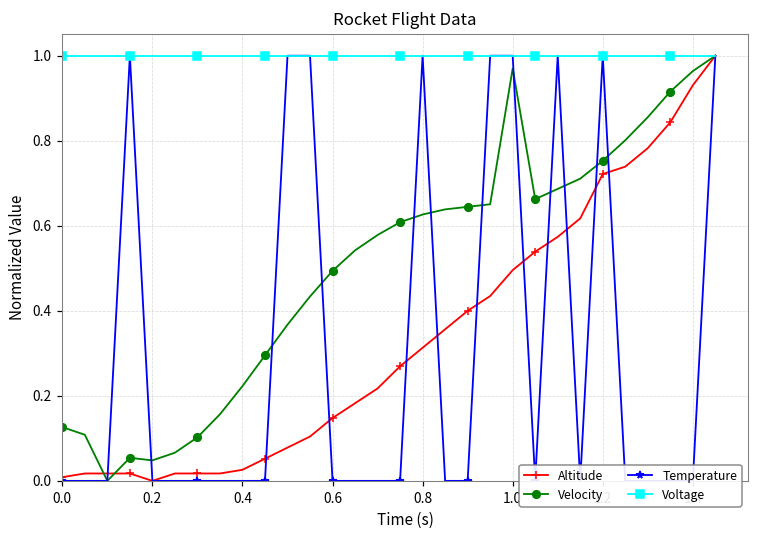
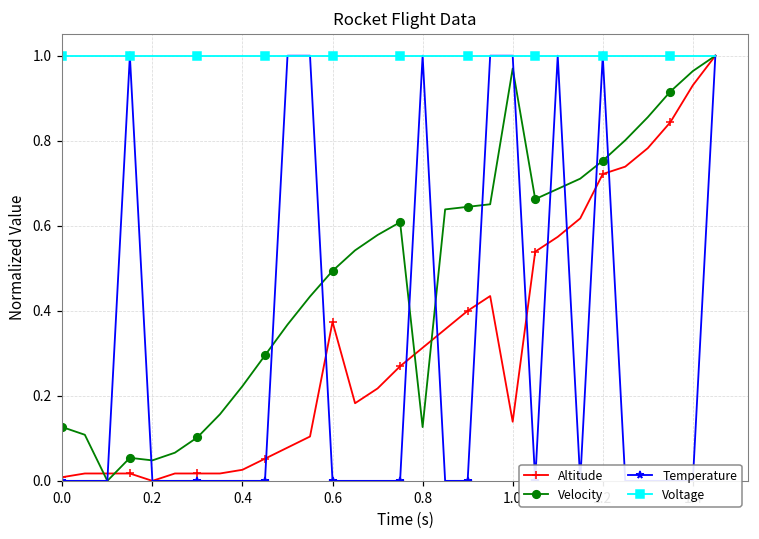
Altitude, 0.6: 0.15 -> 0.37
Velocity, 0.8: 0.63 -> 0.13
Altitude, 1.0: 0.50 -> 0.14
